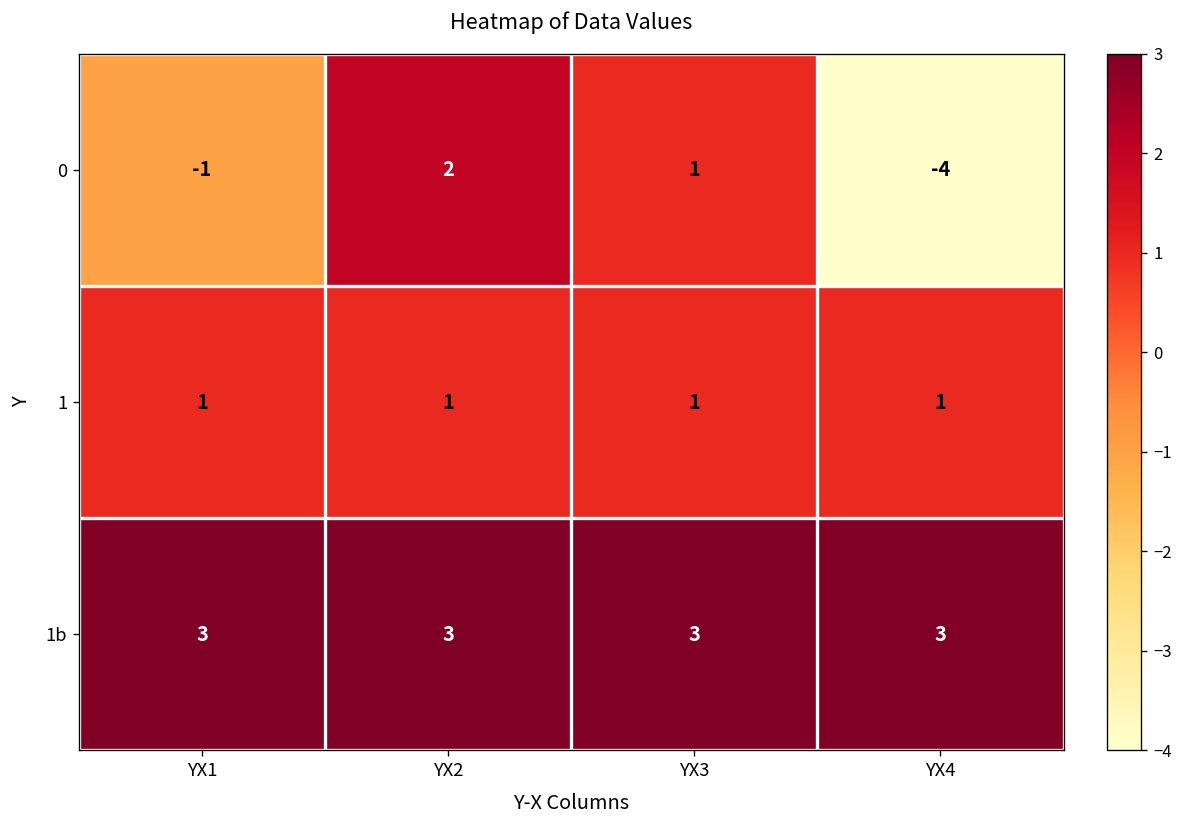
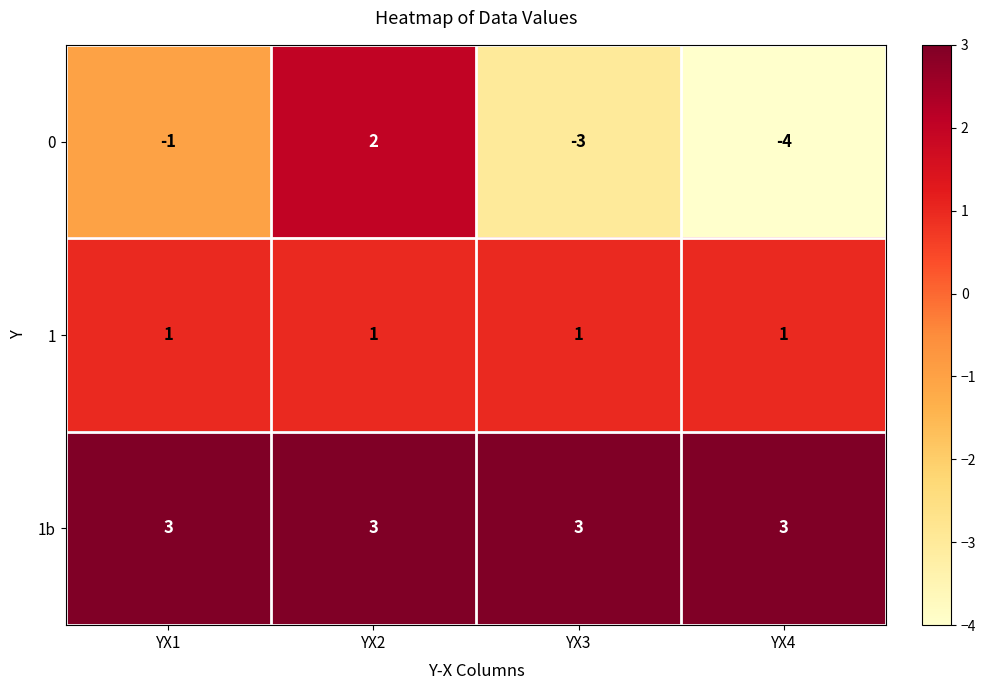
0, YX3: 1 -> -3
